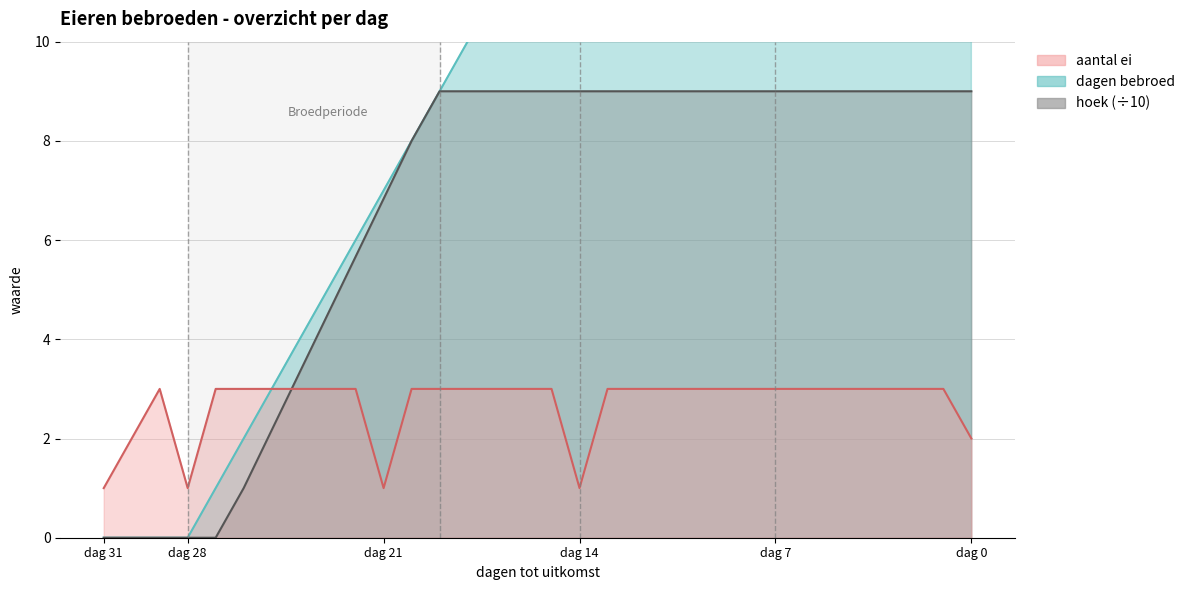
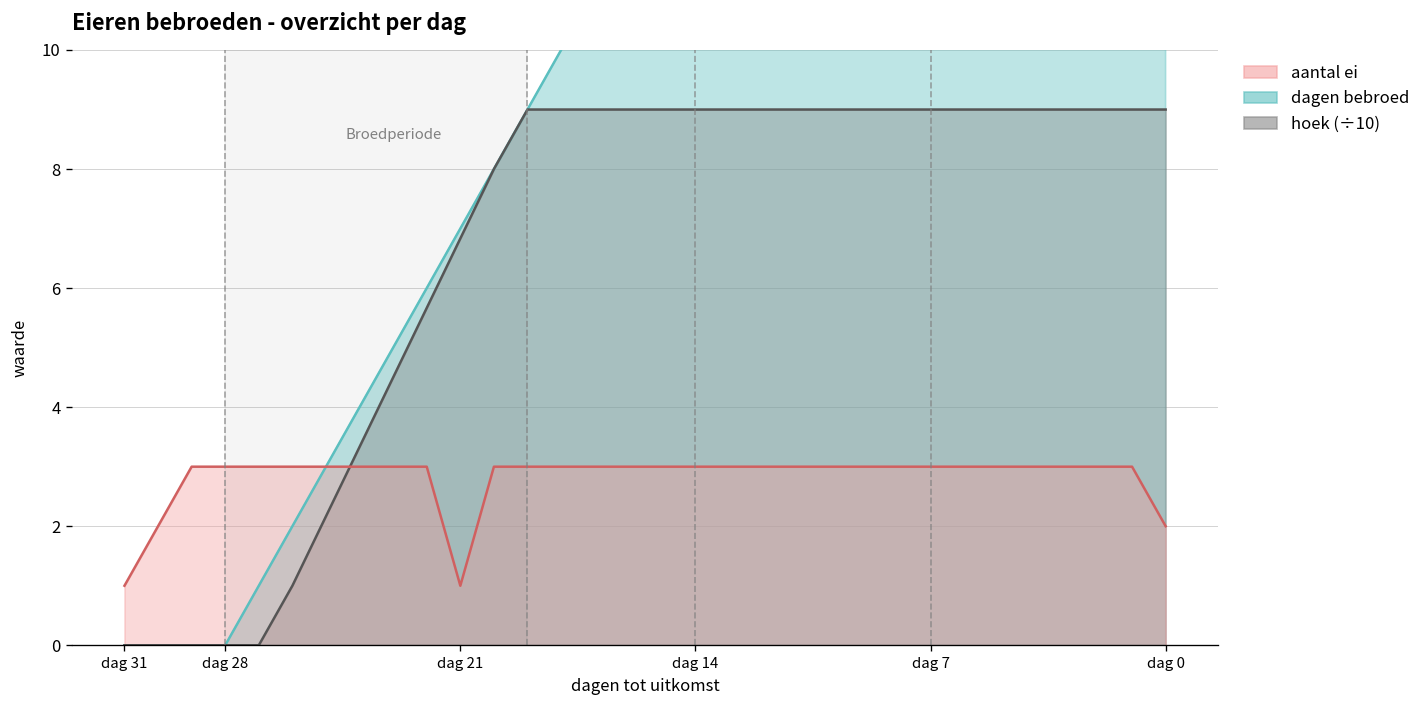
aantal ei, dag 28: 1 -> 3
aantal ei, dag 14: 1 -> 3
